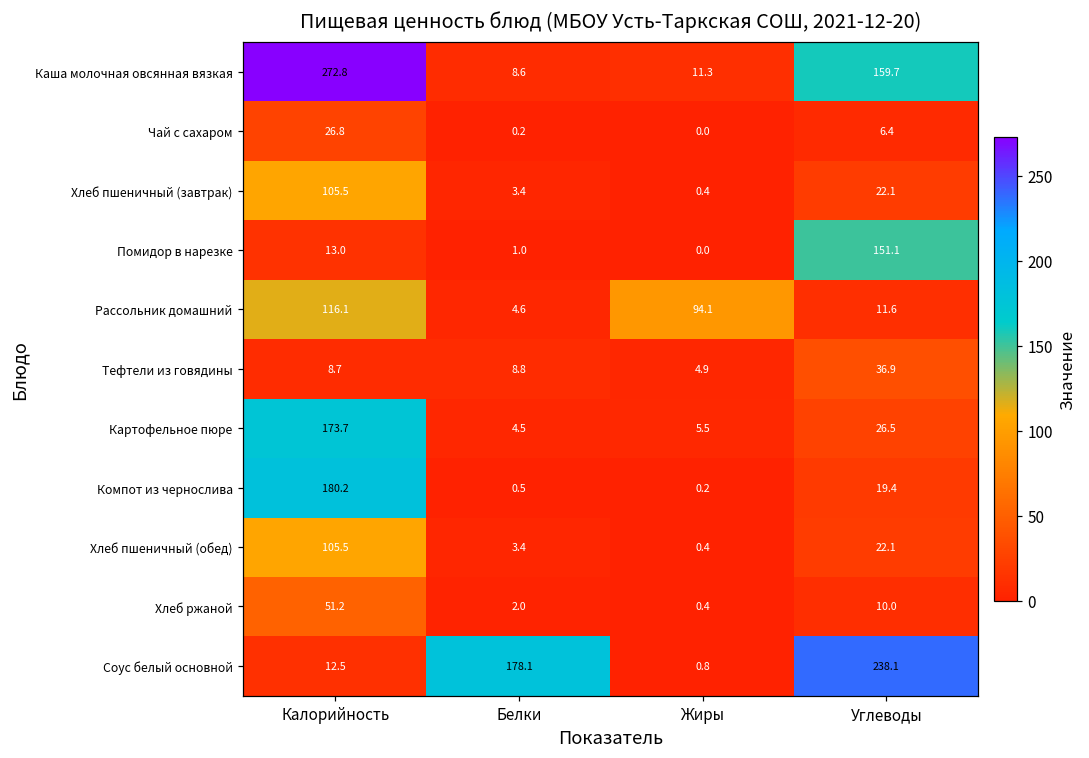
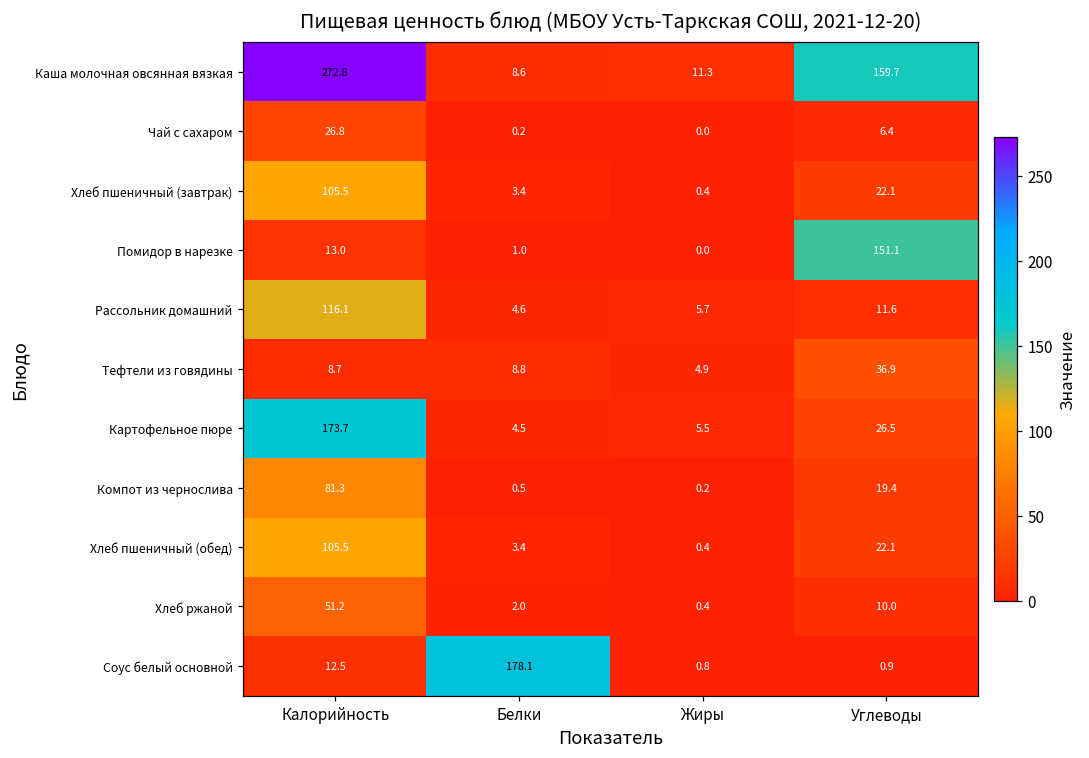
Рассольник домашний, Жиры: 94.1 -> 5.7
Компот из чернослива, Калорийность: 180.2 -> 81.3
Соус белый основной, Углеводы: 238.1 -> 0.9
